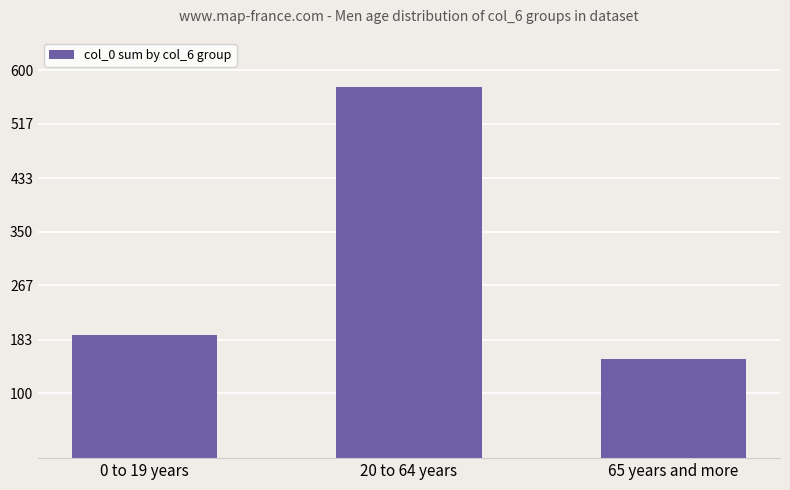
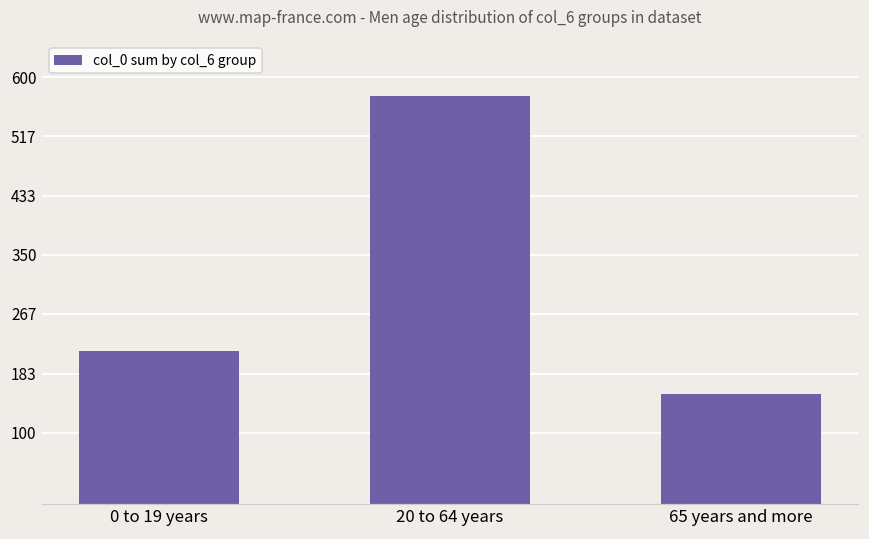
0 to 19 years: 190 -> 220
